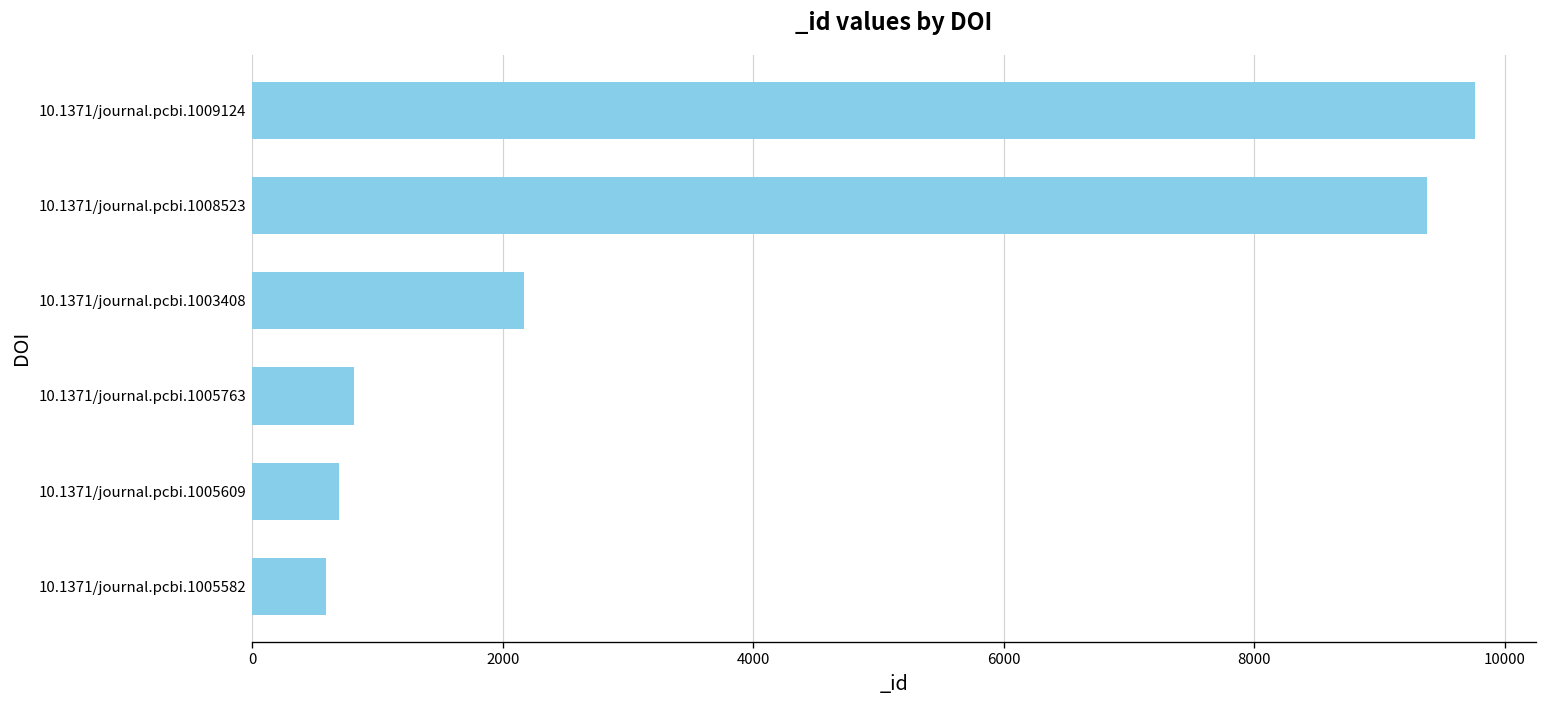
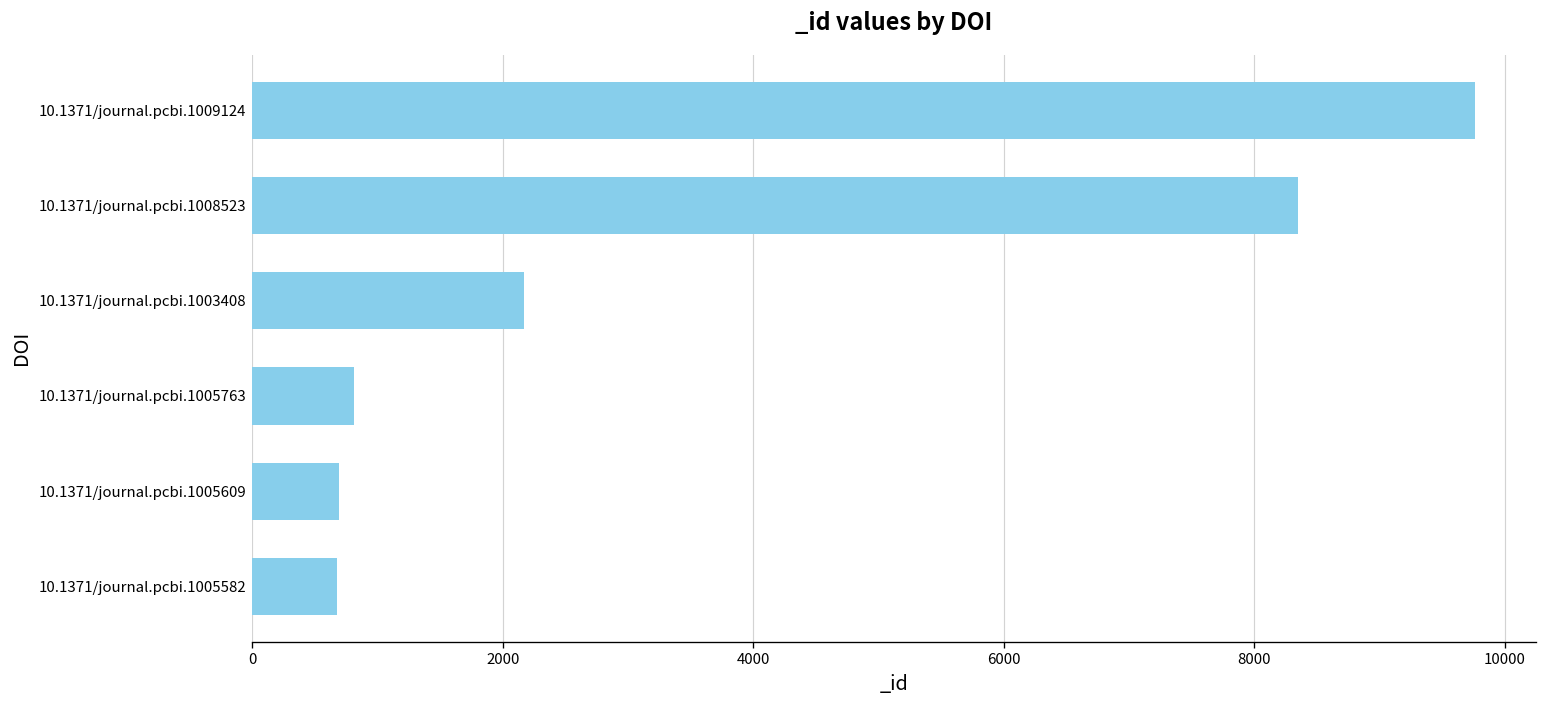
10.1371/journal.pcbi.1008523: 9380 -> 8350
10.1371/journal.pcbi.1005582: 590 -> 680
